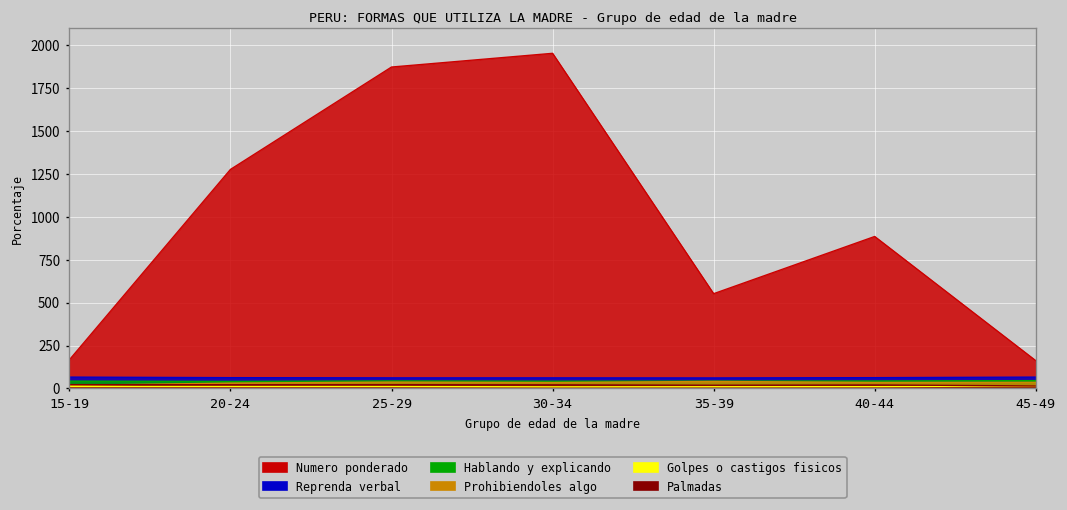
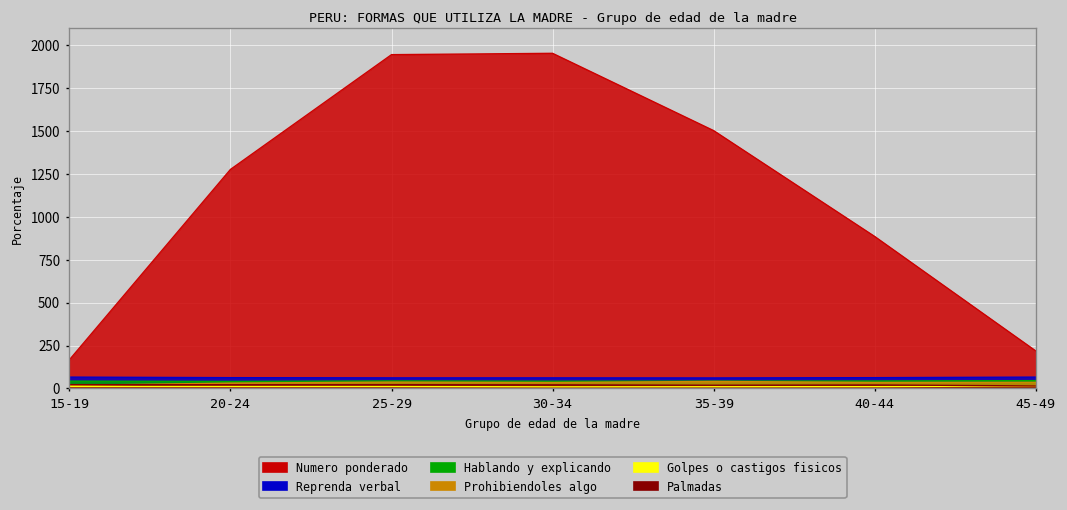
Numero ponderado, 25-29: 1870 -> 1940
Numero ponderado, 35-39: 550 -> 1500
Numero ponderado, 45-49: 160 -> 220
